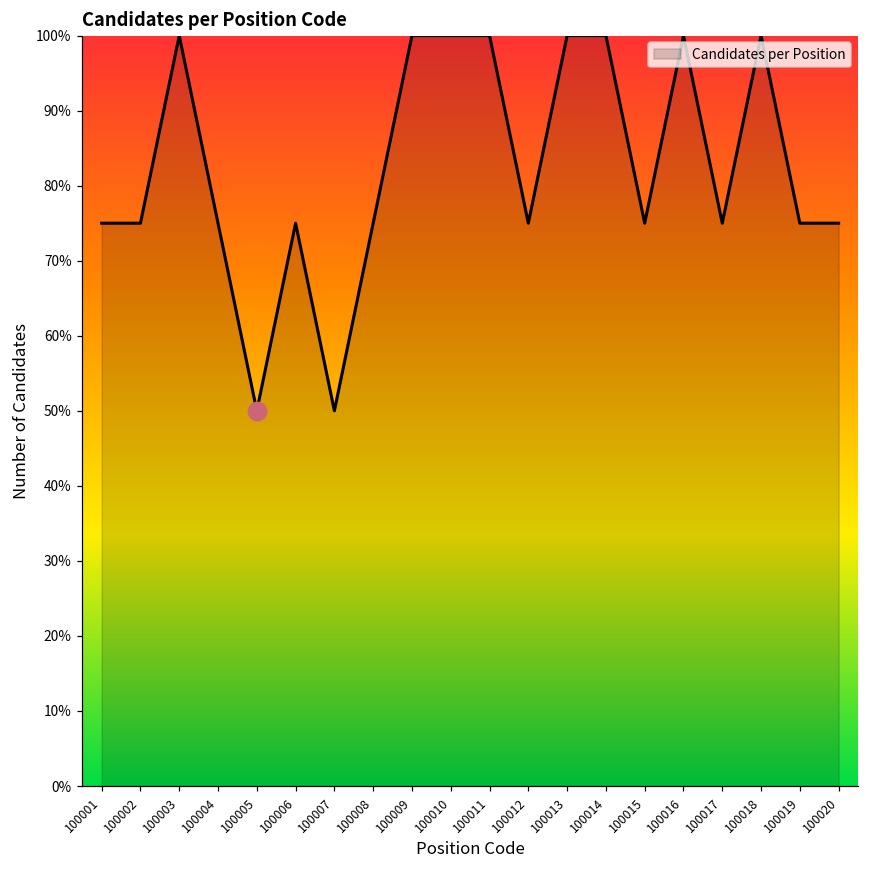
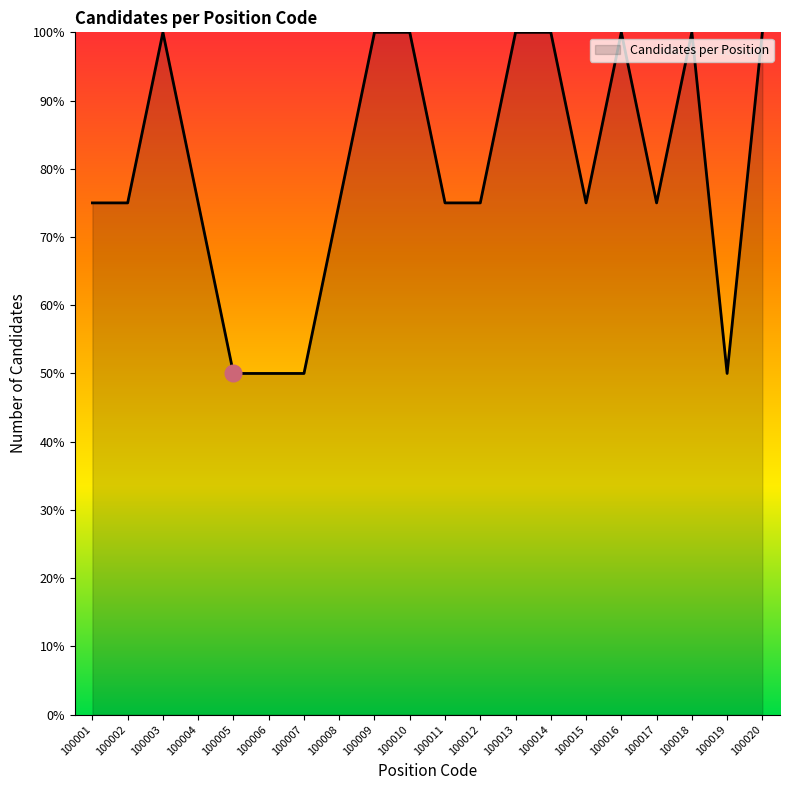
Candidates per Position, 100006: 75% -> 50%
Candidates per Position, 100011: 100% -> 75%
Candidates per Position, 100019: 75% -> 50%
Candidates per Position, 100020: 75% -> 100%
